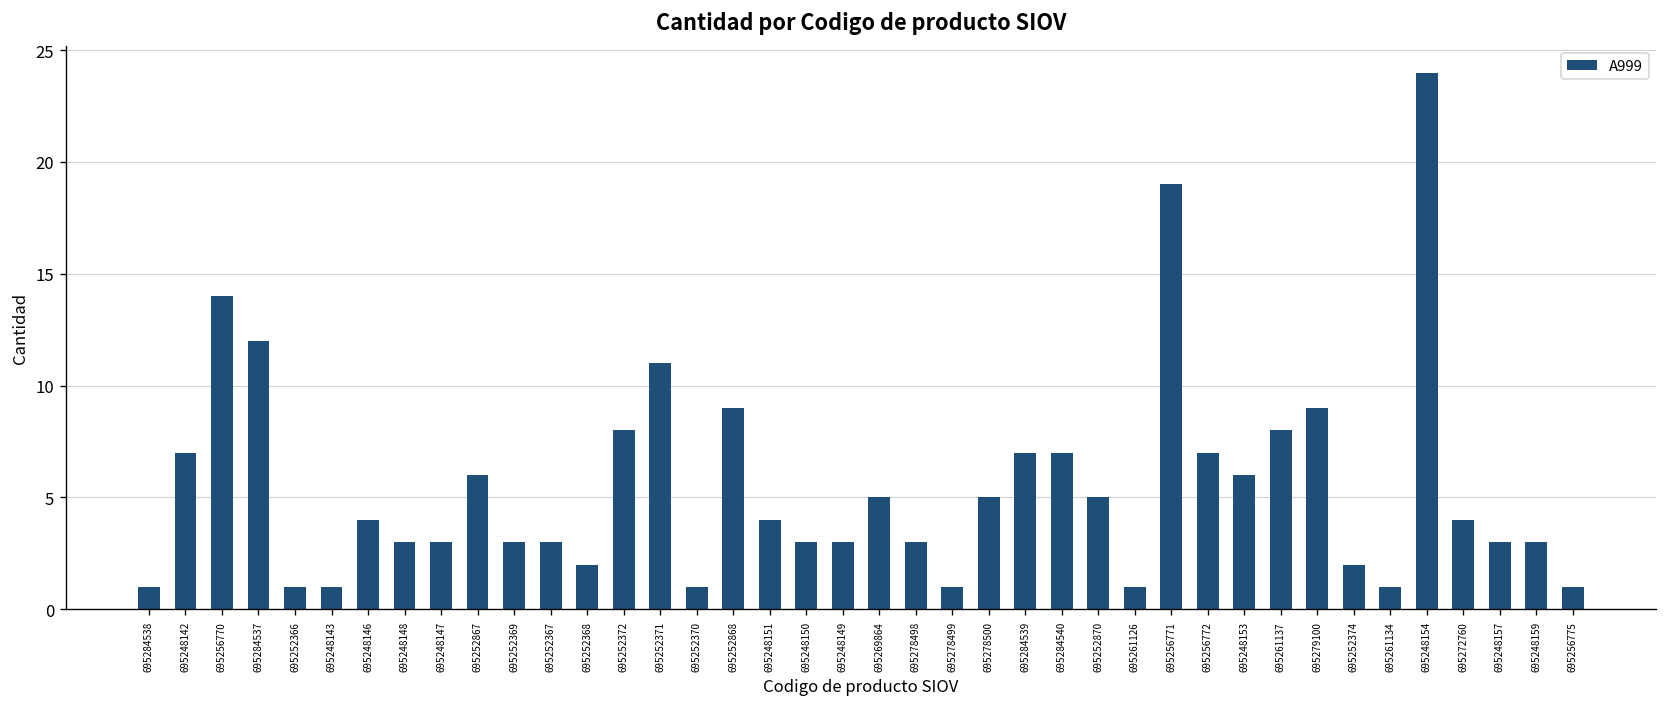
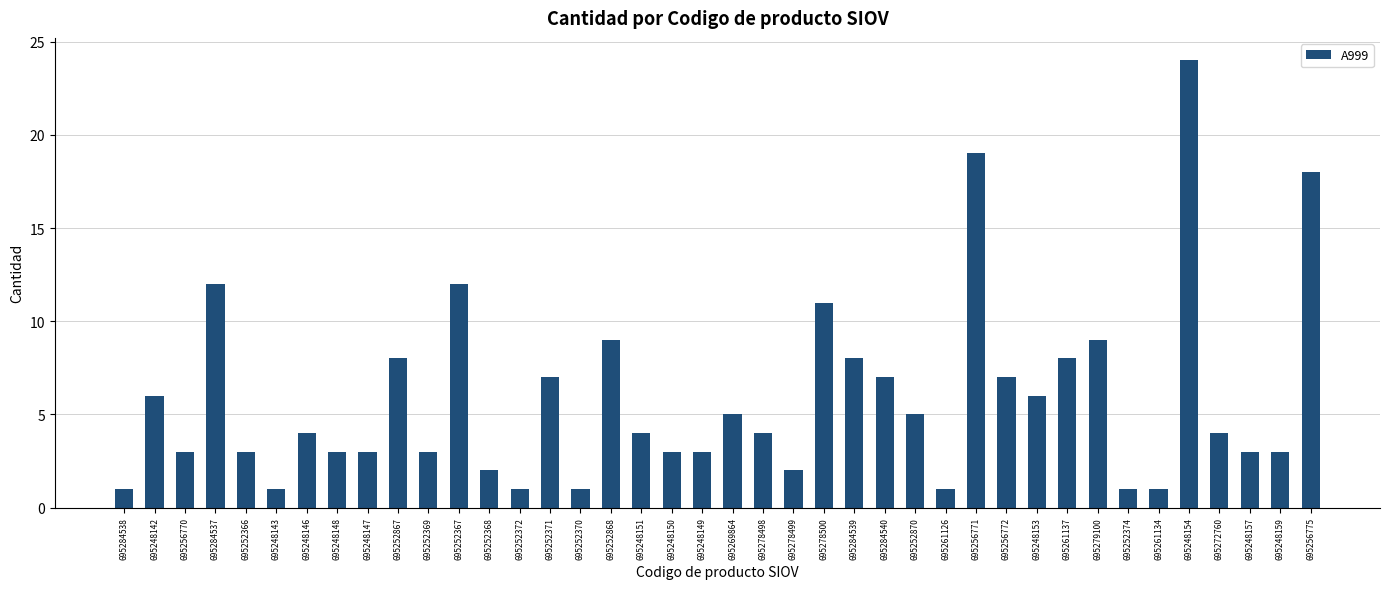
695248142: 7 -> 6
695256770: 14 -> 3
695252366: 1 -> 3
695252867: 6 -> 8
695252367: 3 -> 12
695252372: 8 -> 1
695252371: 11 -> 7
695278498: 3 -> 4
695278499: 1 -> 2
695278500: 5 -> 11
695284539: 7 -> 8
695252374: 2 -> 1
695256775: 1 -> 18
